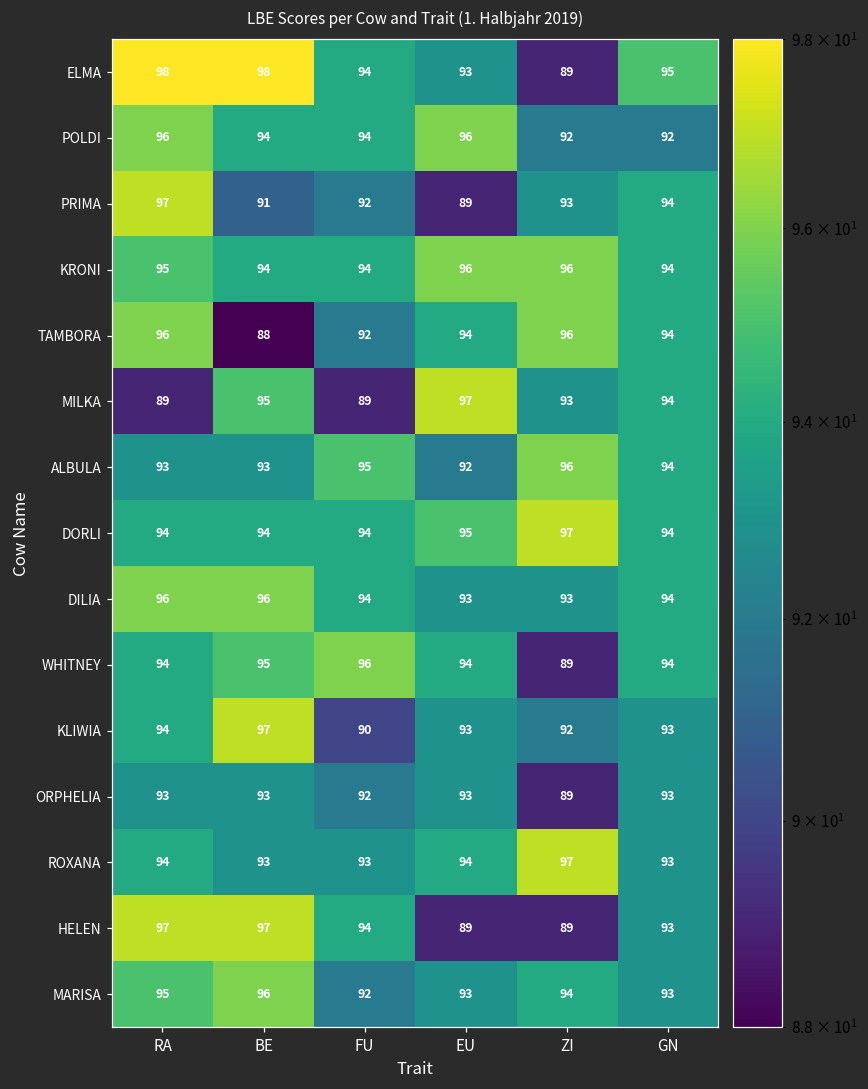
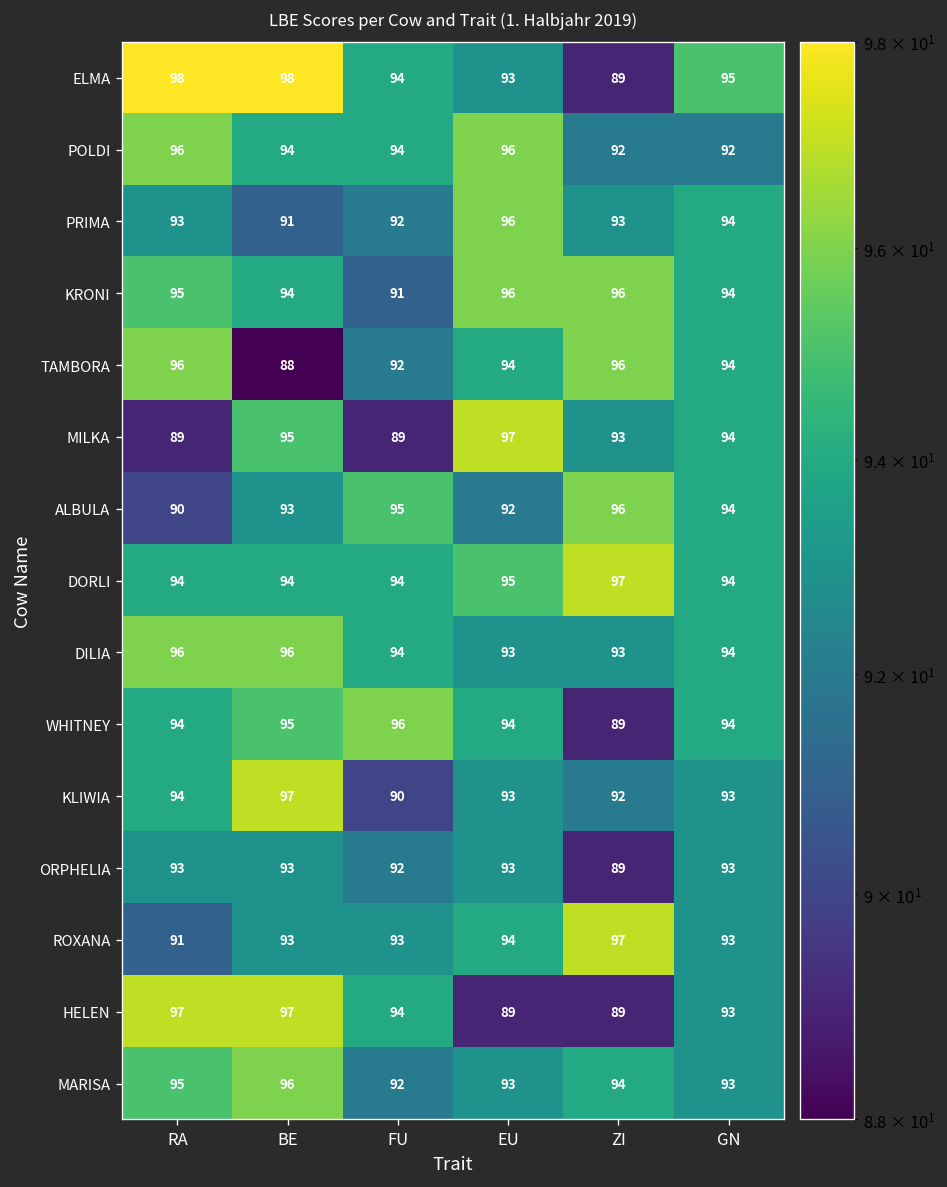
PRIMA, RA: 97 -> 93
PRIMA, EU: 89 -> 96
KRONI, FU: 94 -> 91
ALBULA, RA: 93 -> 90
ROXANA, RA: 94 -> 91
